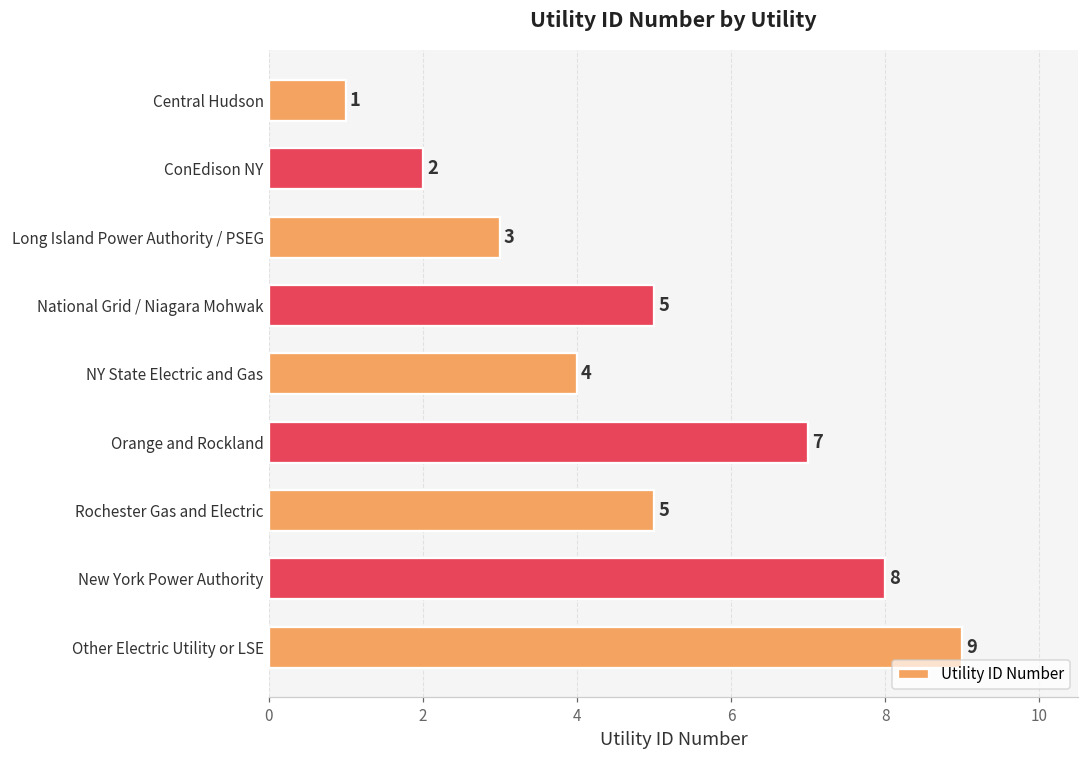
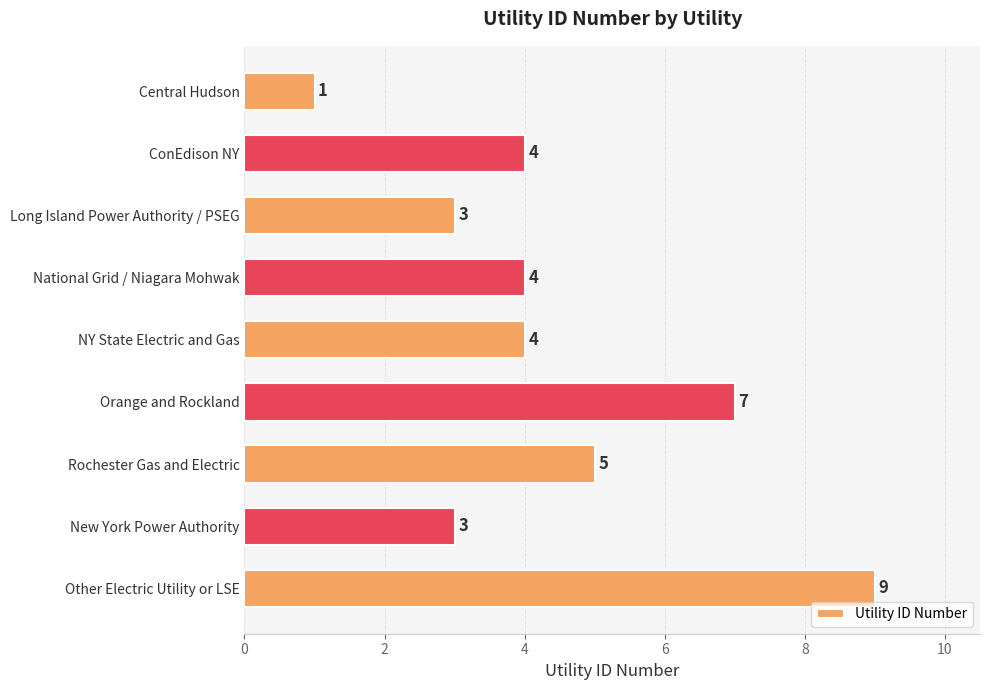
ConEdison NY: 2 -> 4
National Grid / Niagara Mohwak: 5 -> 4
New York Power Authority: 8 -> 3
